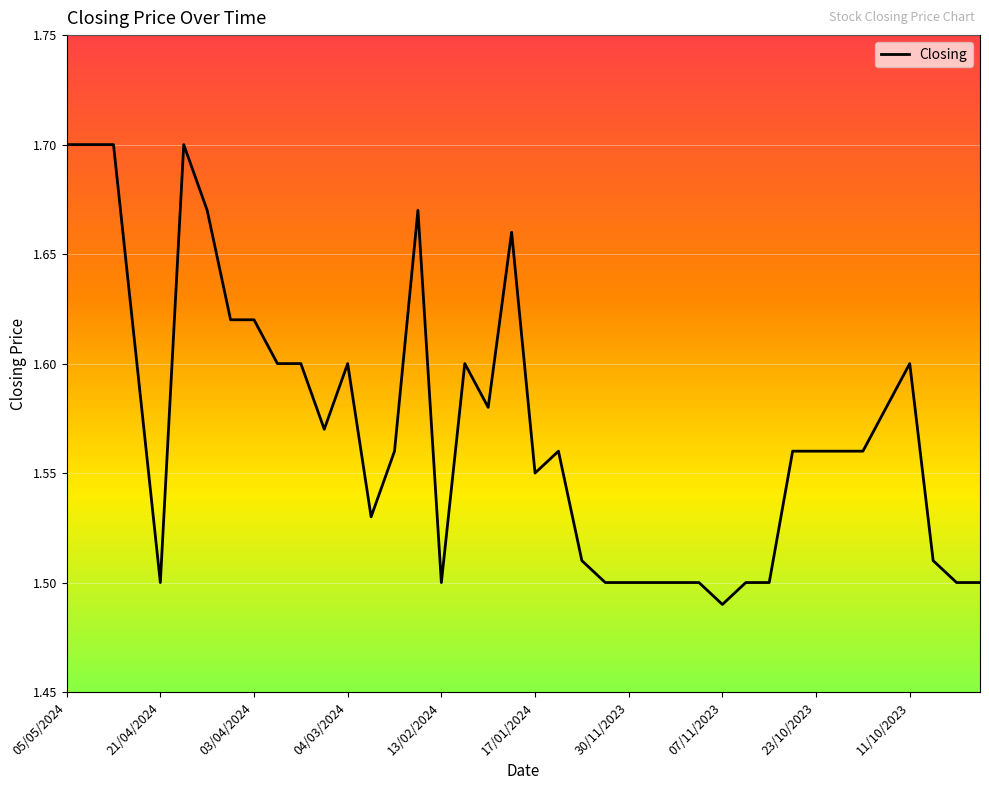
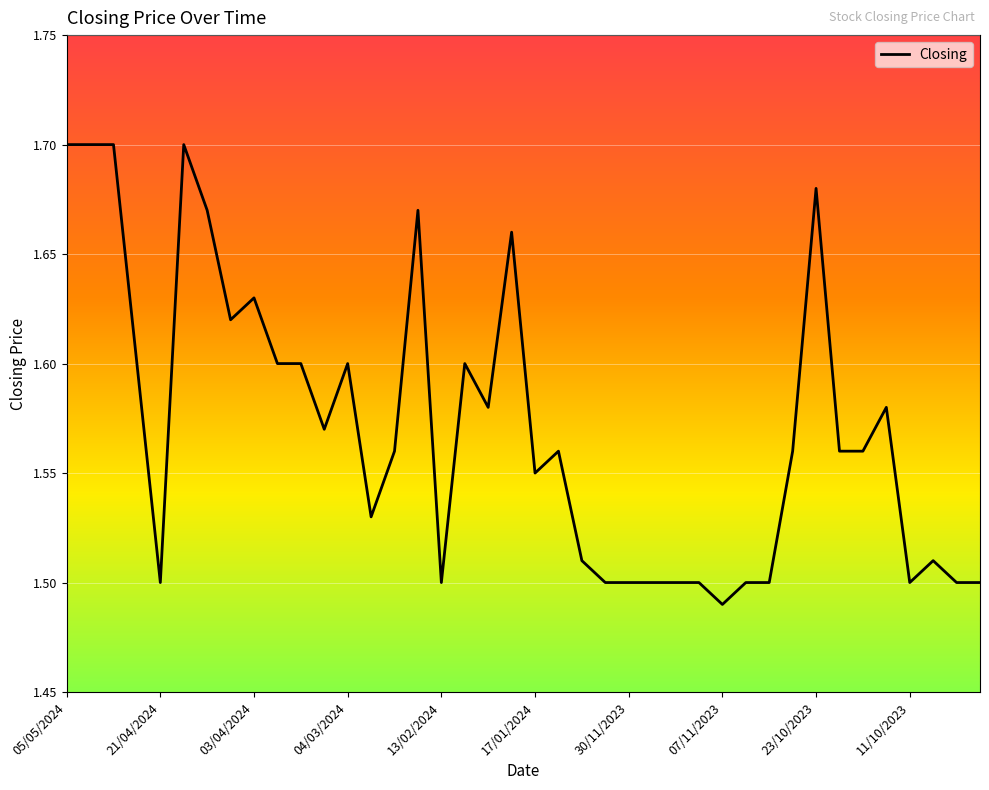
03/04/2024: 1.62 -> 1.63
23/10/2023: 1.56 -> 1.68
11/10/2023: 1.6 -> 1.5
